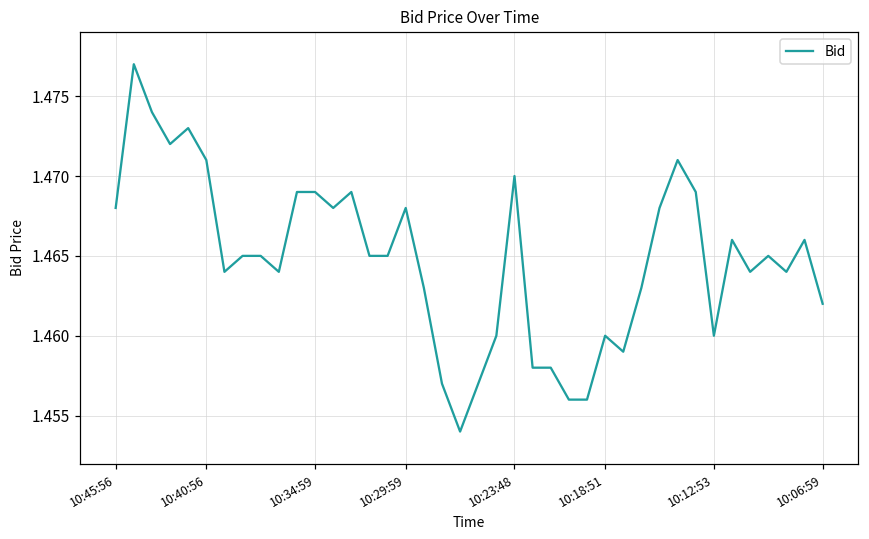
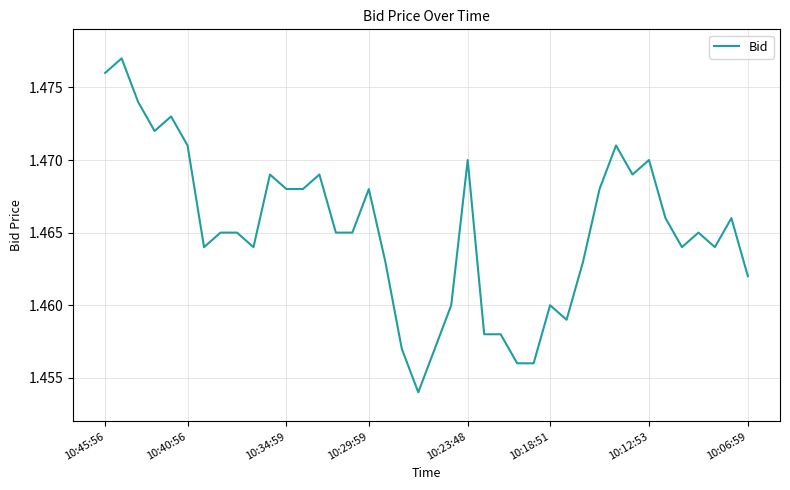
10:45:56: 1.468 -> 1.476
10:34:59: 1.469 -> 1.468
10:12:53: 1.46 -> 1.47
